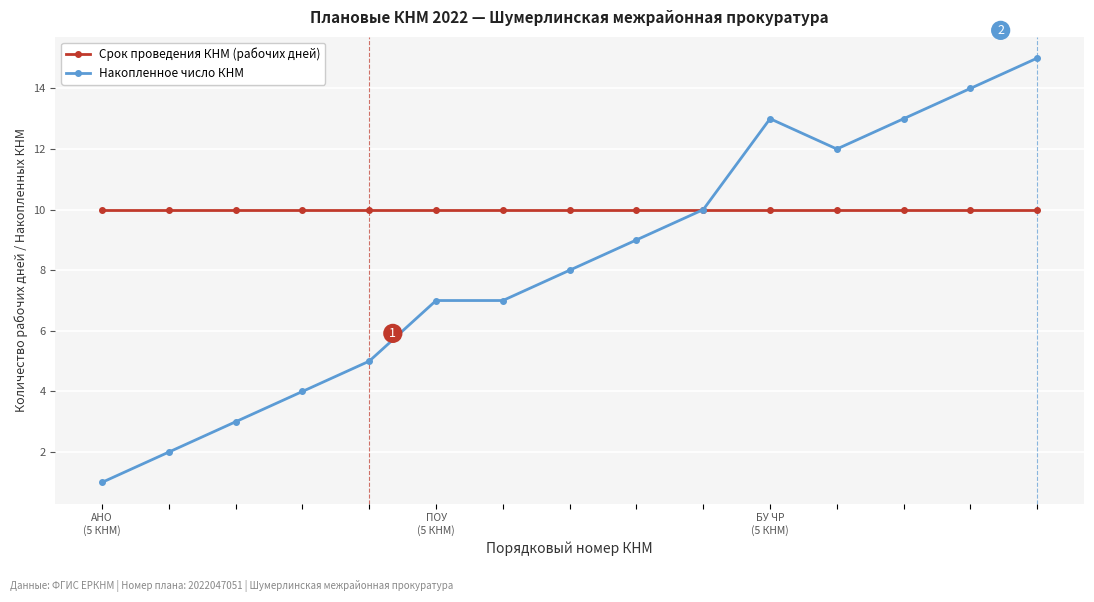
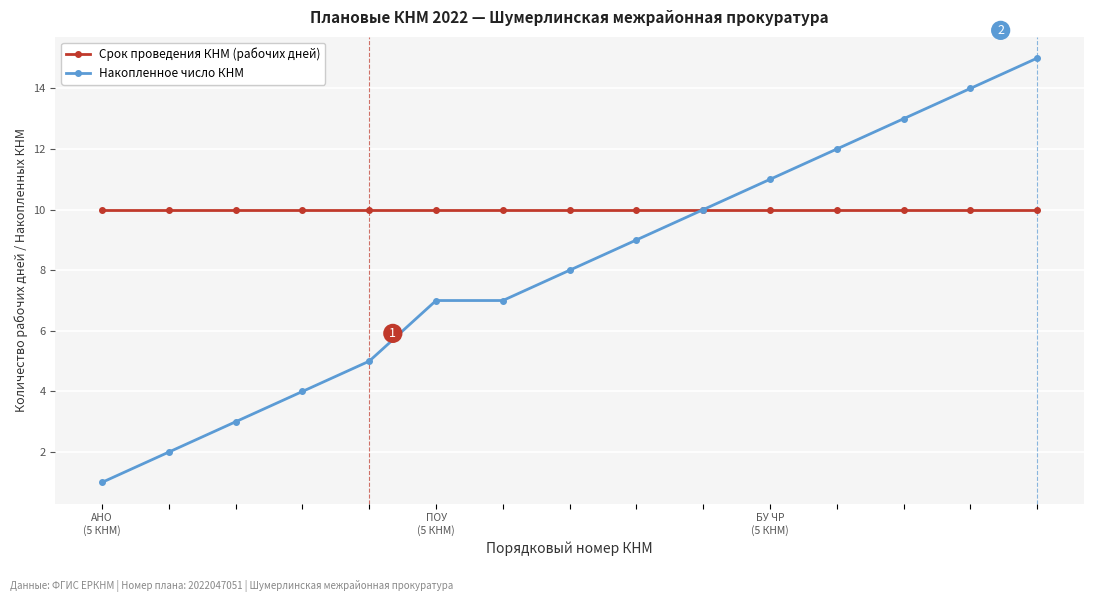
Накопленное число КНМ, БУ ЧР (5 КНМ): 13 -> 11
